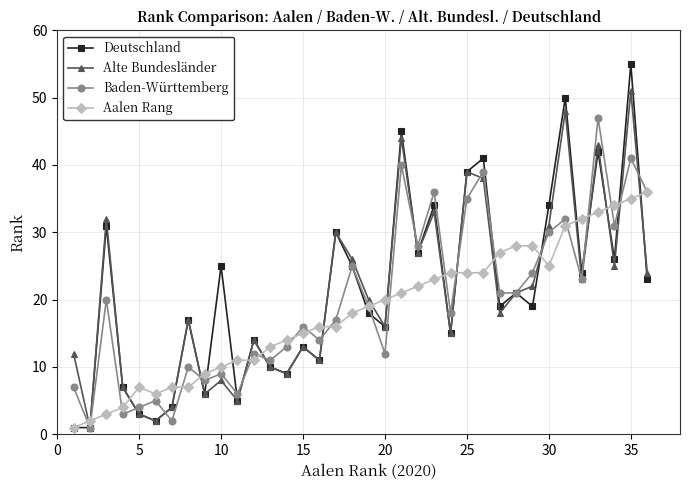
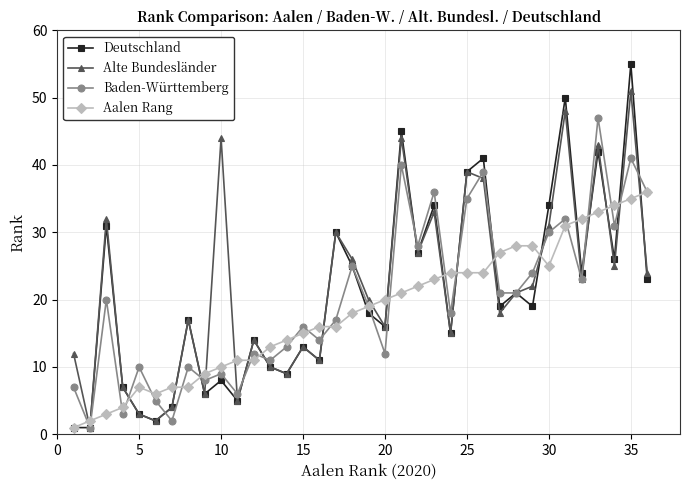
Baden-Württemberg, 5: 4 -> 10
Deutschland, 10: 25 -> 8
Alte Bundesländer, 10: 8 -> 44
